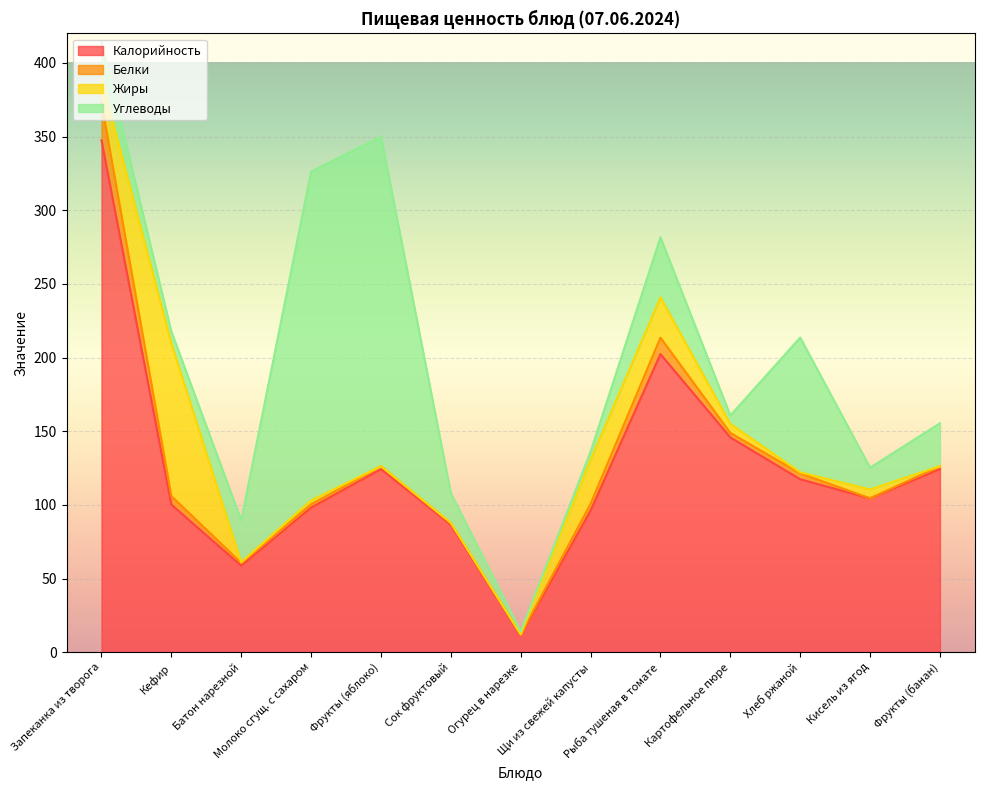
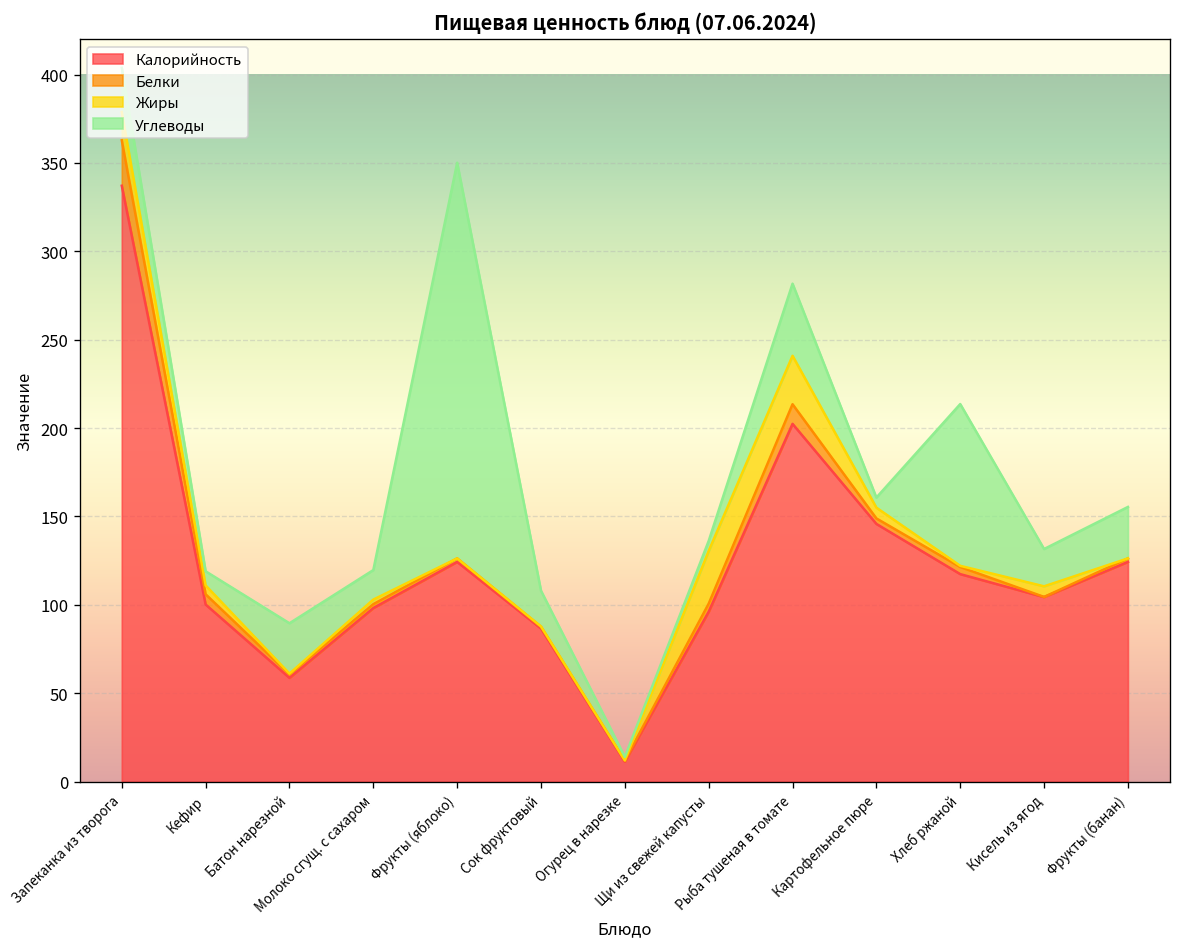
Калорийность, Запеканка из творога: 348 -> 337
Жиры, Кефир: 104 -> 5
Углеводы, Молоко сгущ. с сахаром: 223 -> 17
Углеводы, Кисель из ягод: 15 -> 21
